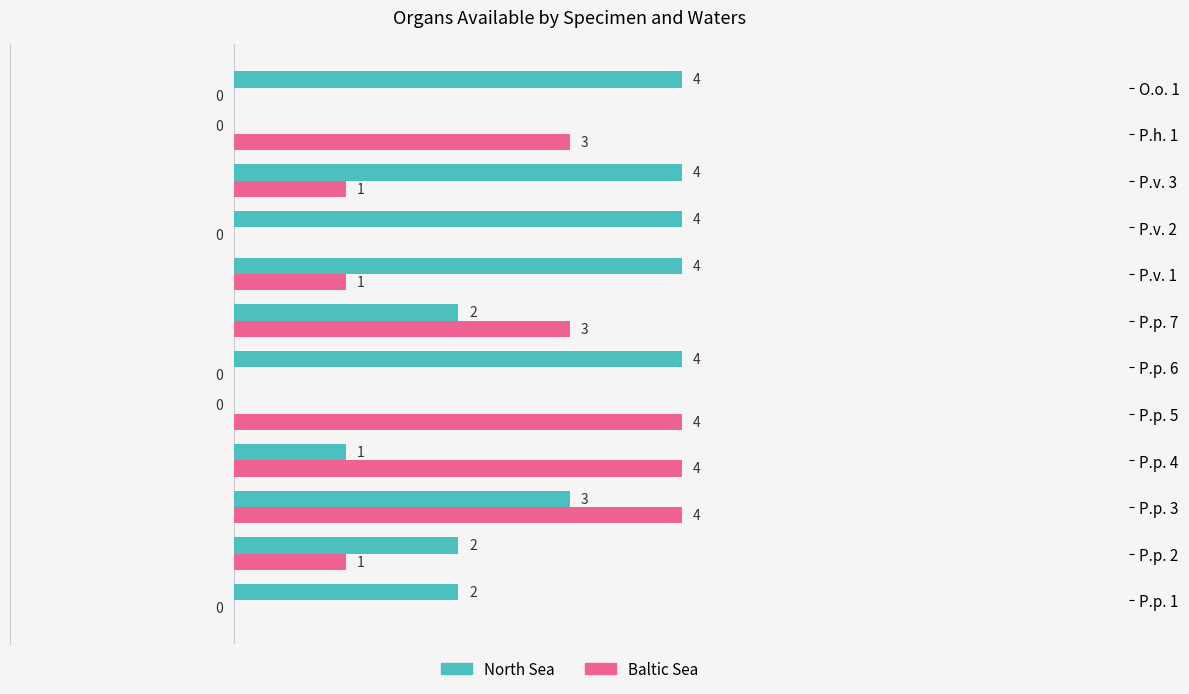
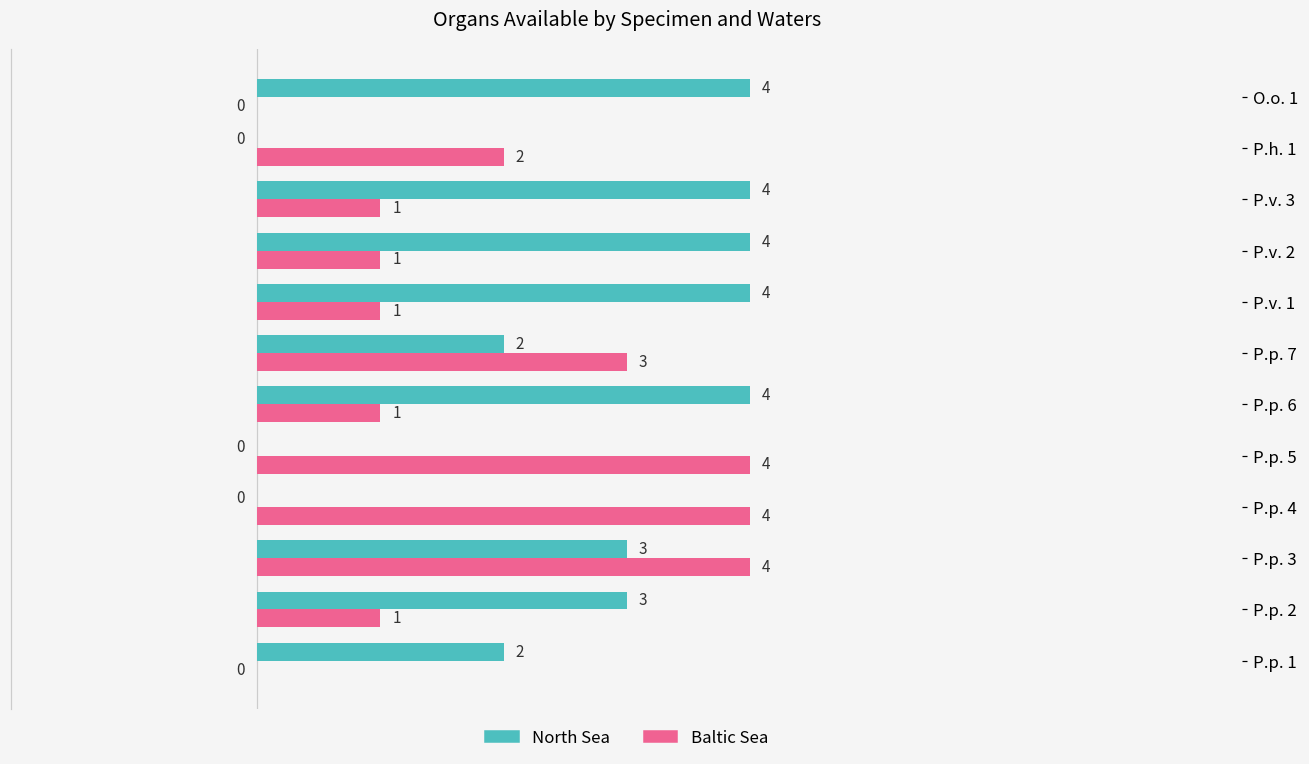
Baltic Sea, P.h. 1: 3 -> 2
Baltic Sea, P.v. 2: 0 -> 1
Baltic Sea, P.p. 6: 0 -> 1
North Sea, P.p. 4: 1 -> 0
North Sea, P.p. 2: 2 -> 3
